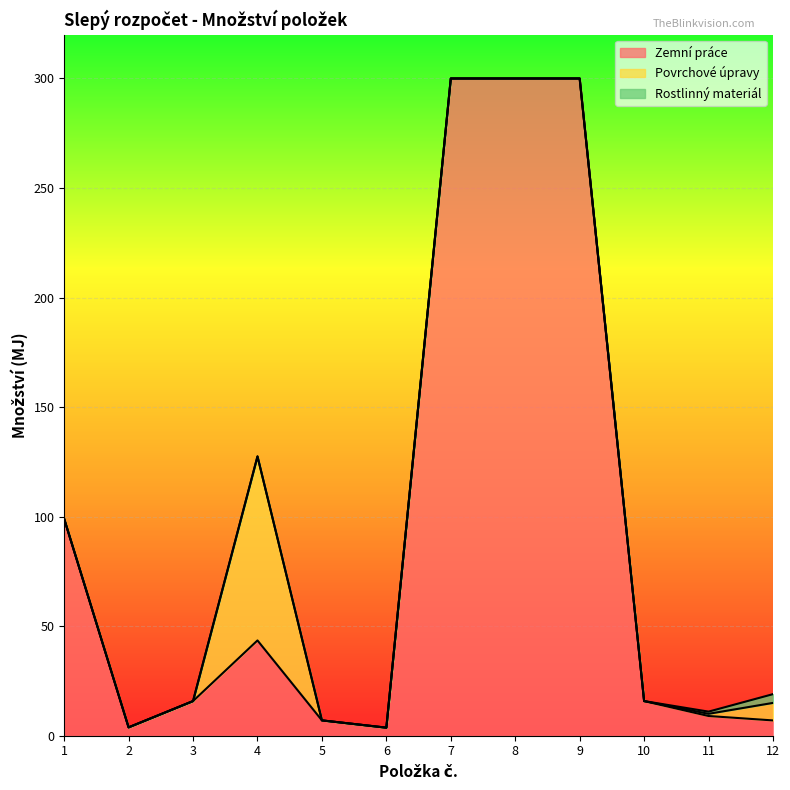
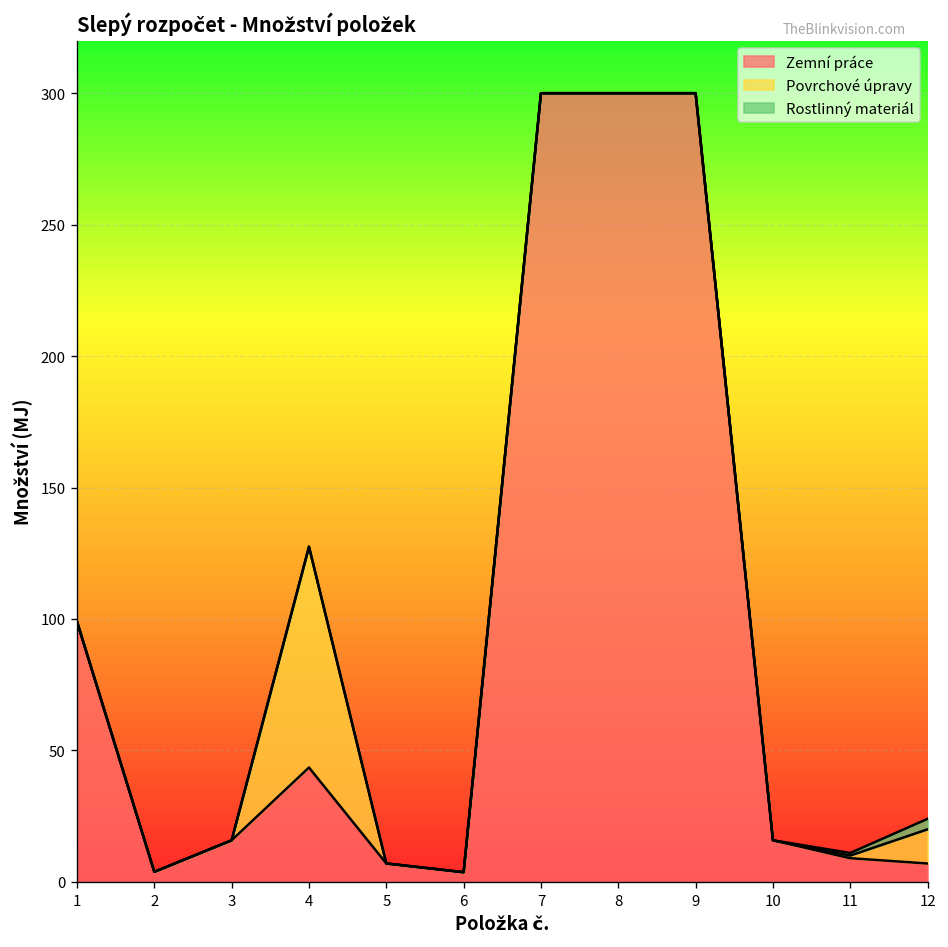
Povrchové úpravy, 12: 8 -> 13
